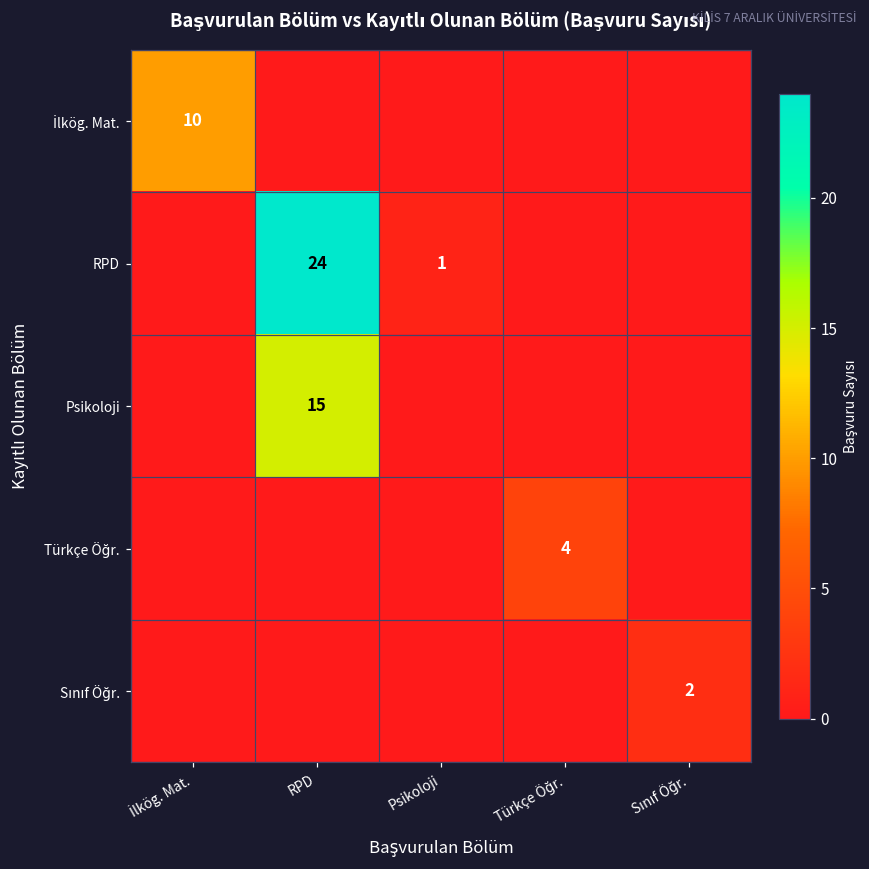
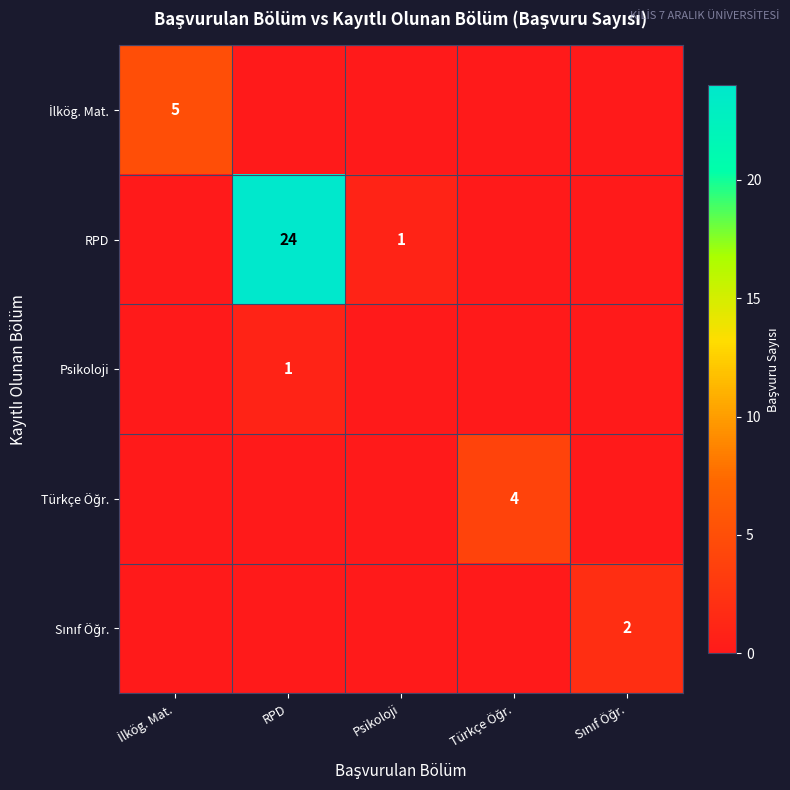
İlkög. Mat., İlkög. Mat.: 10 -> 5
Psikoloji, RPD: 15 -> 1
